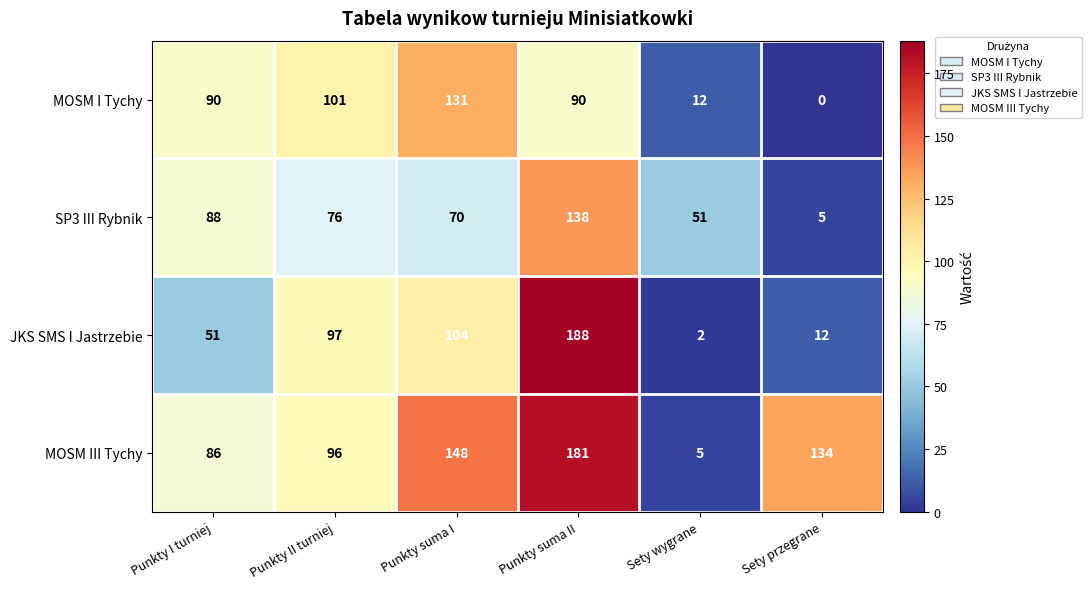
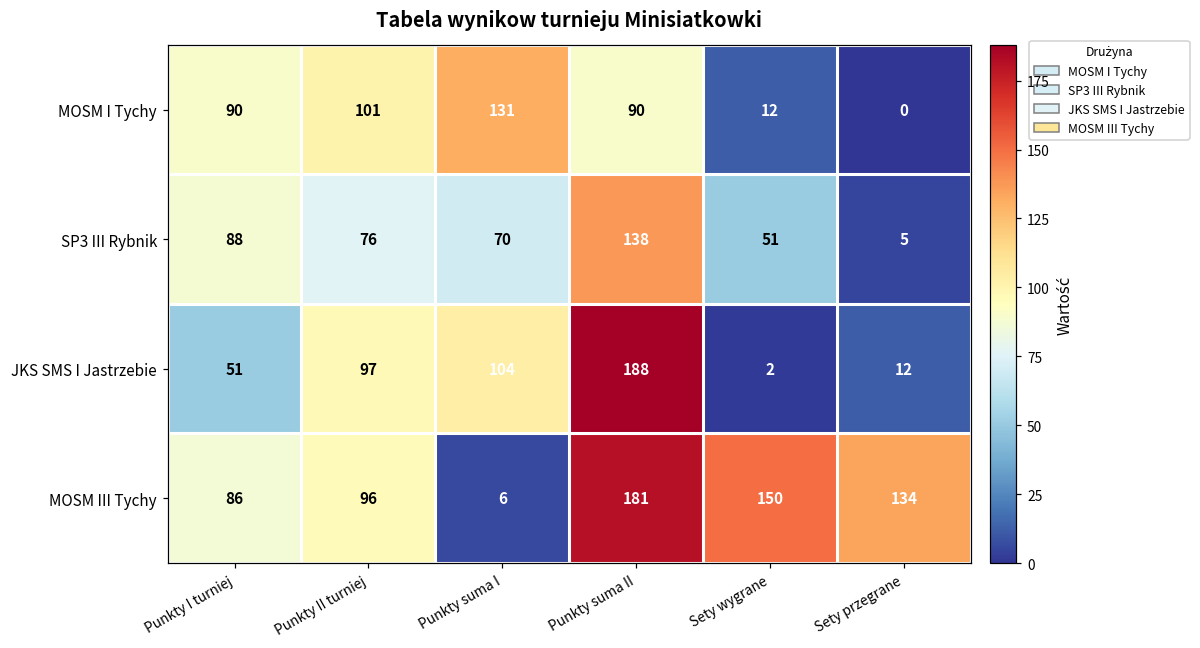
MOSM III Tychy, Punkty suma I: 148 -> 6
MOSM III Tychy, Sety wygrane: 5 -> 150
